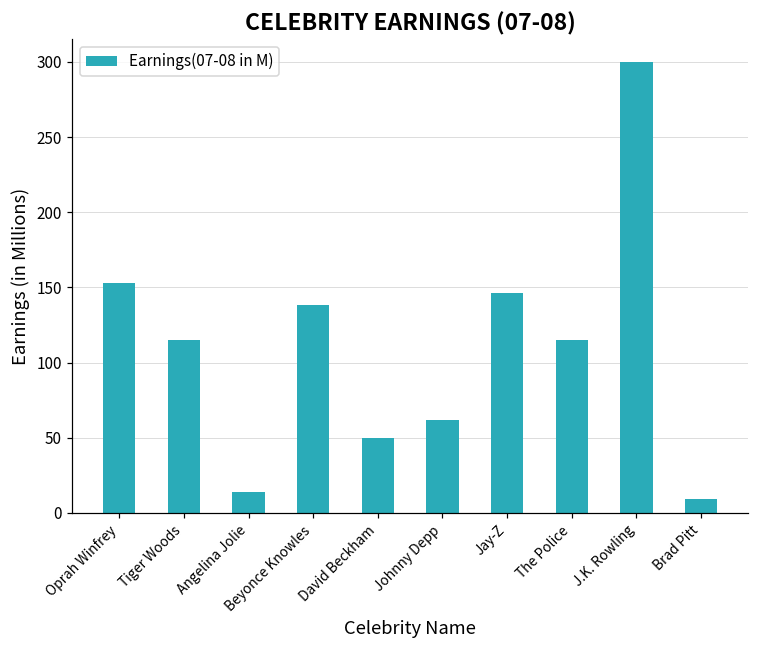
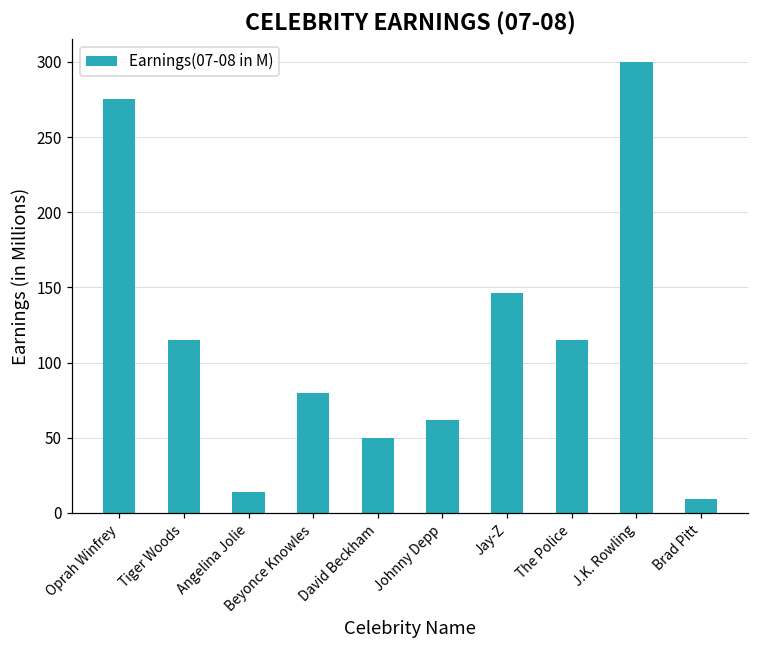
Oprah Winfrey: 153 -> 275
Beyonce Knowles: 138 -> 80
